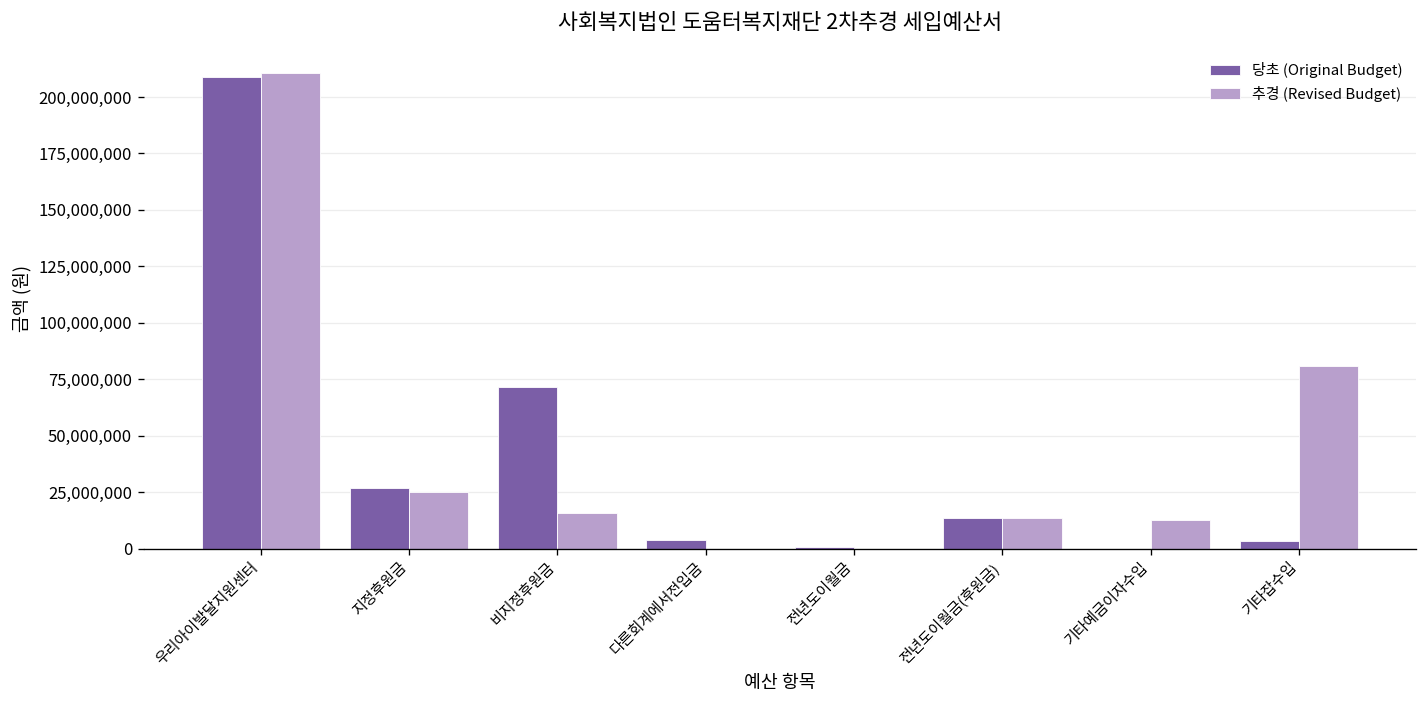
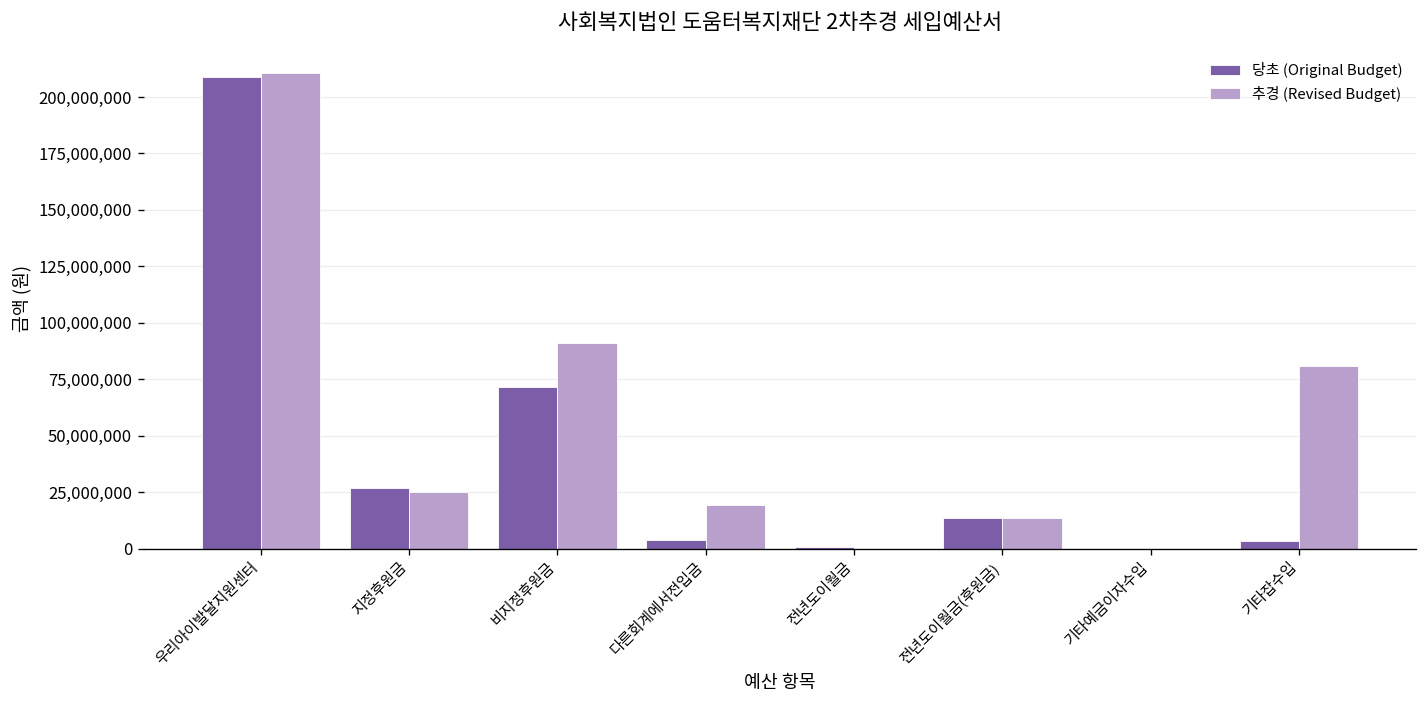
추경 (Revised Budget), 비지정후원금: 16,000,000 -> 91,000,000
추경 (Revised Budget), 다른회계에서전입금: 0 -> 19,000,000
추경 (Revised Budget), 기타예금이자수입: 13,000,000 -> 0
